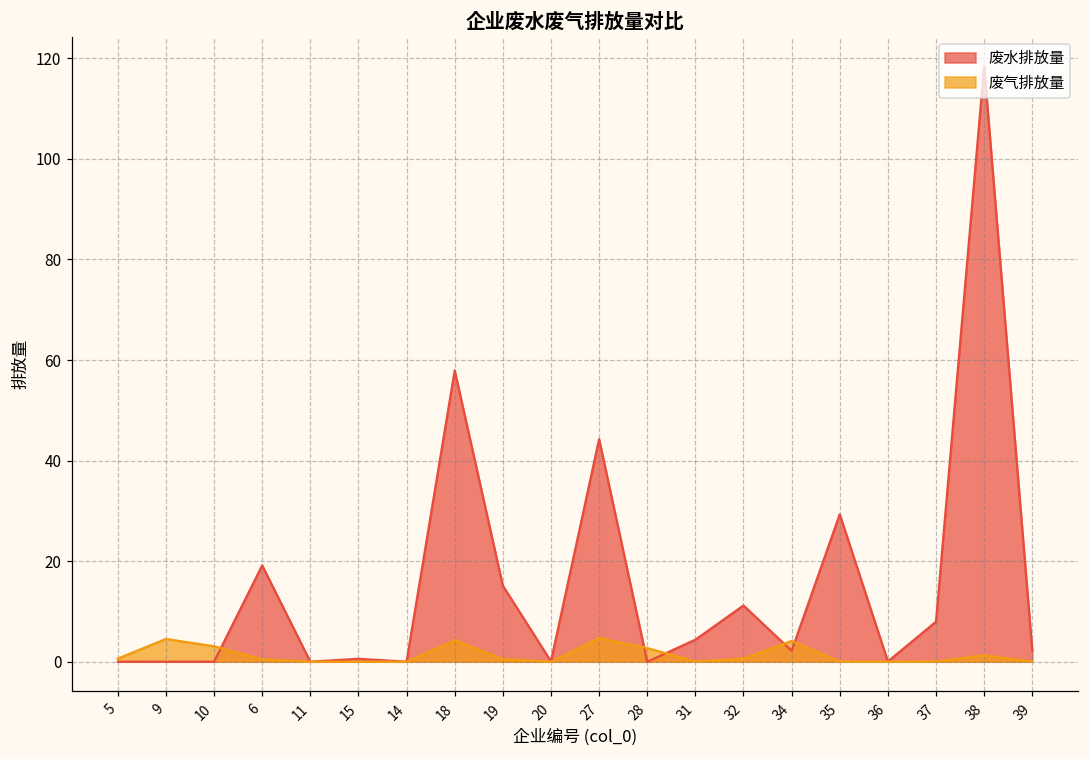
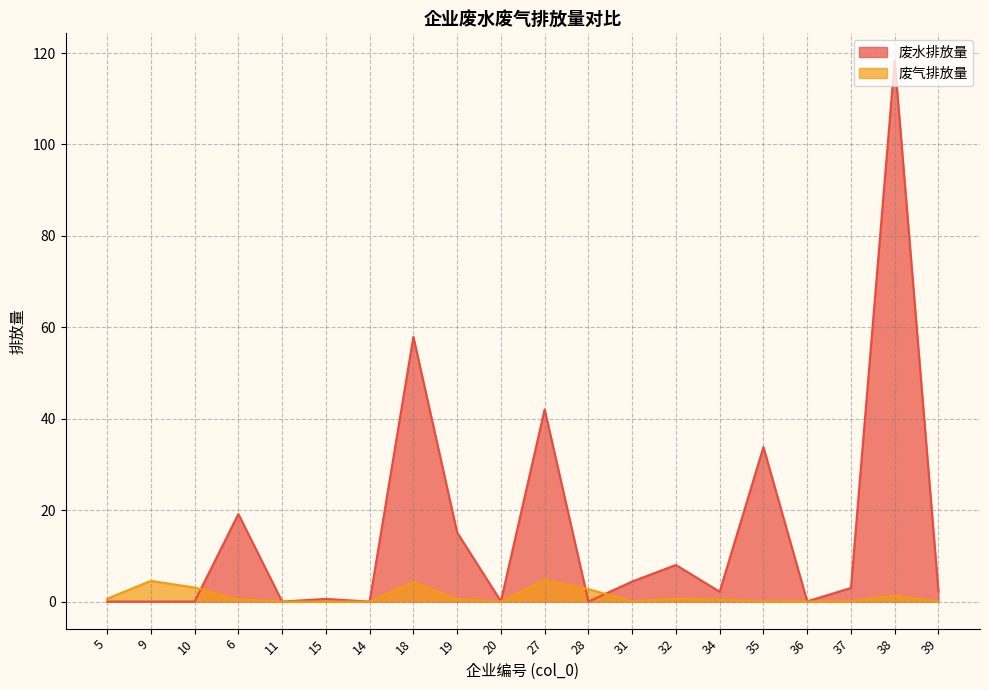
废水排放量, 27: 44 -> 42
废水排放量, 32: 11 -> 8
废气排放量, 34: 4 -> 0
废水排放量, 35: 29 -> 34
废水排放量, 37: 8 -> 3
